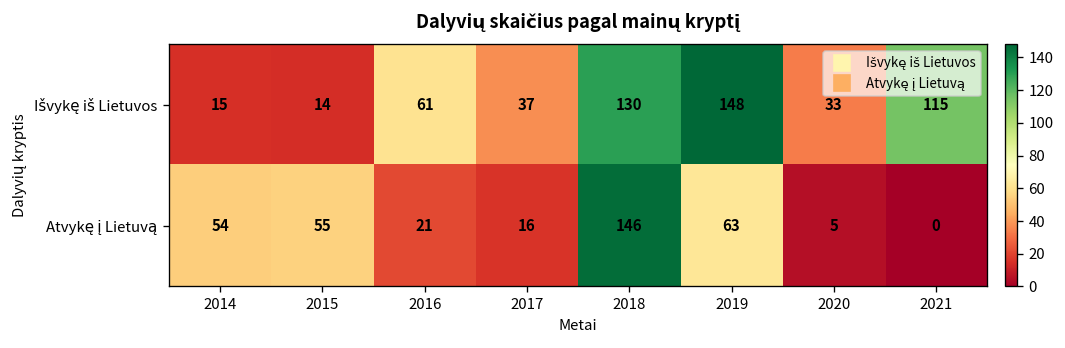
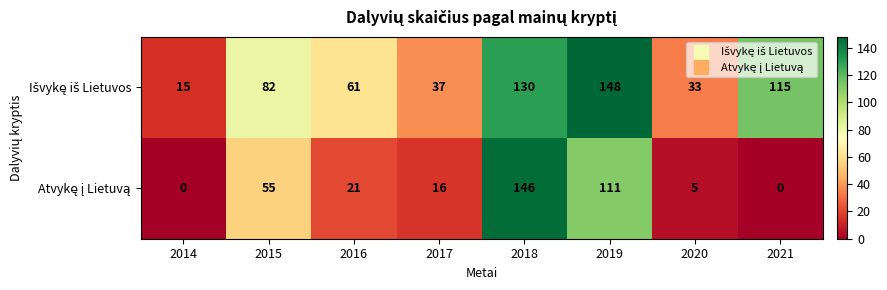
Išvykę iš Lietuvos, 2015: 14 -> 82
Atvykę į Lietuvą, 2014: 54 -> 0
Atvykę į Lietuvą, 2019: 63 -> 111
